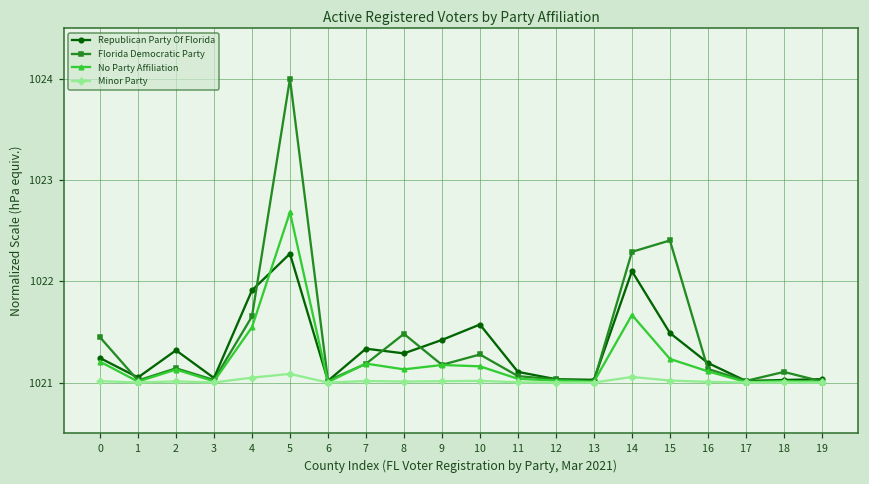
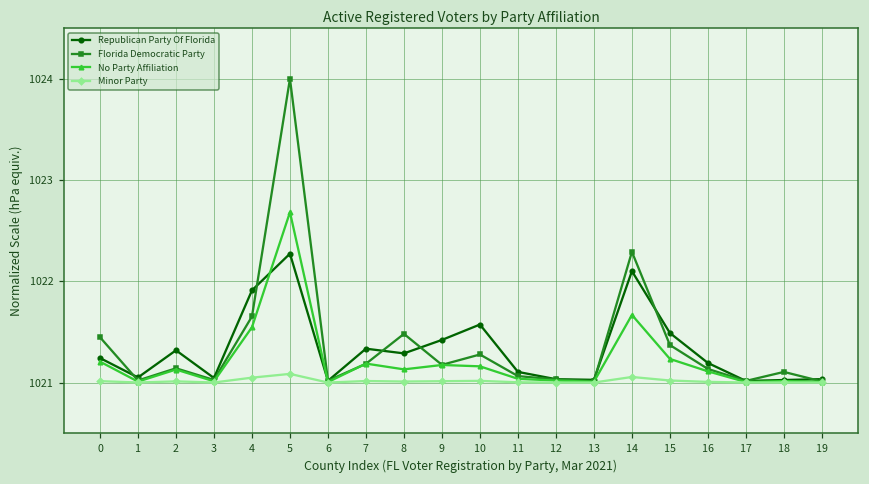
Florida Democratic Party, 15: 1022.4 -> 1021.4
